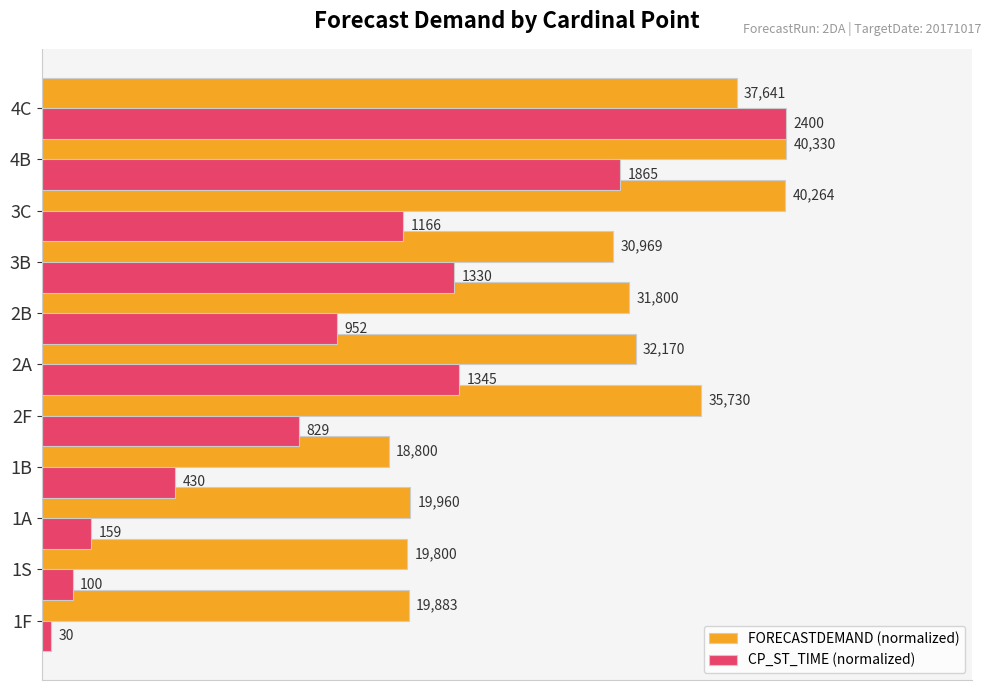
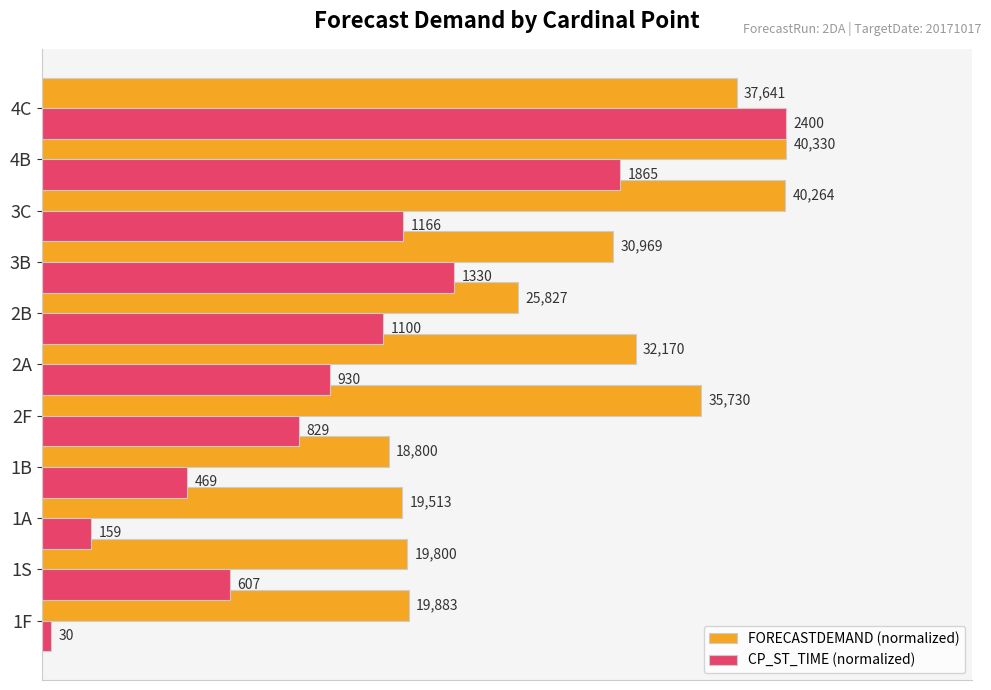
FORECASTDEMAND (normalized), 2B: 31,800 -> 25,827
CP_ST_TIME (normalized), 2B: 952 -> 1100
CP_ST_TIME (normalized), 2A: 1345 -> 930
CP_ST_TIME (normalized), 1B: 430 -> 469
FORECASTDEMAND (normalized), 1A: 19,960 -> 19,513
CP_ST_TIME (normalized), 1S: 100 -> 607
